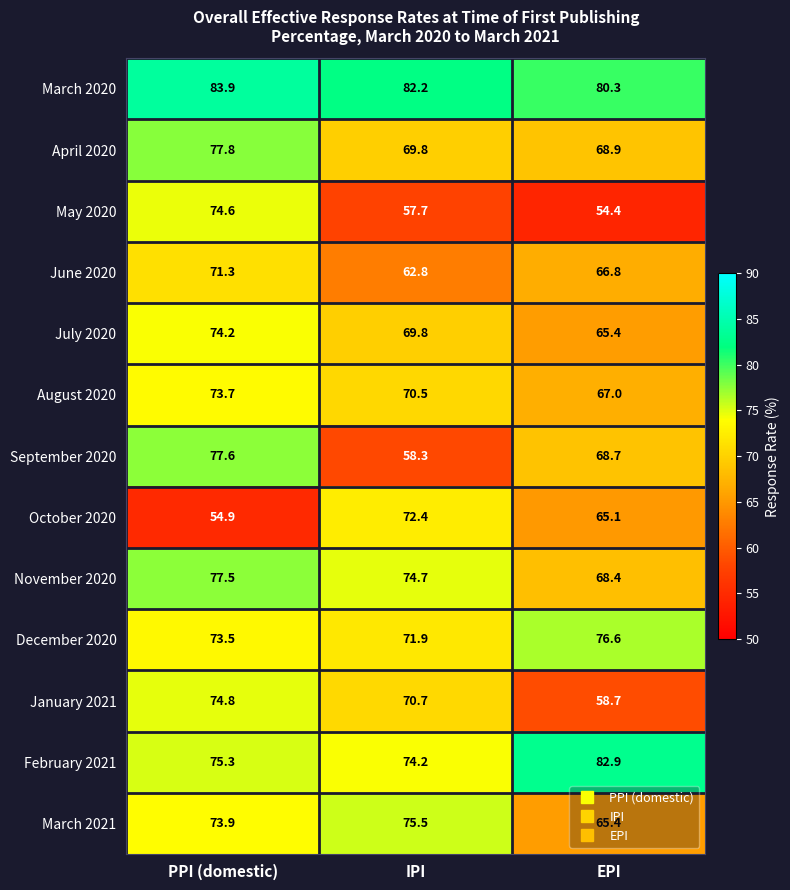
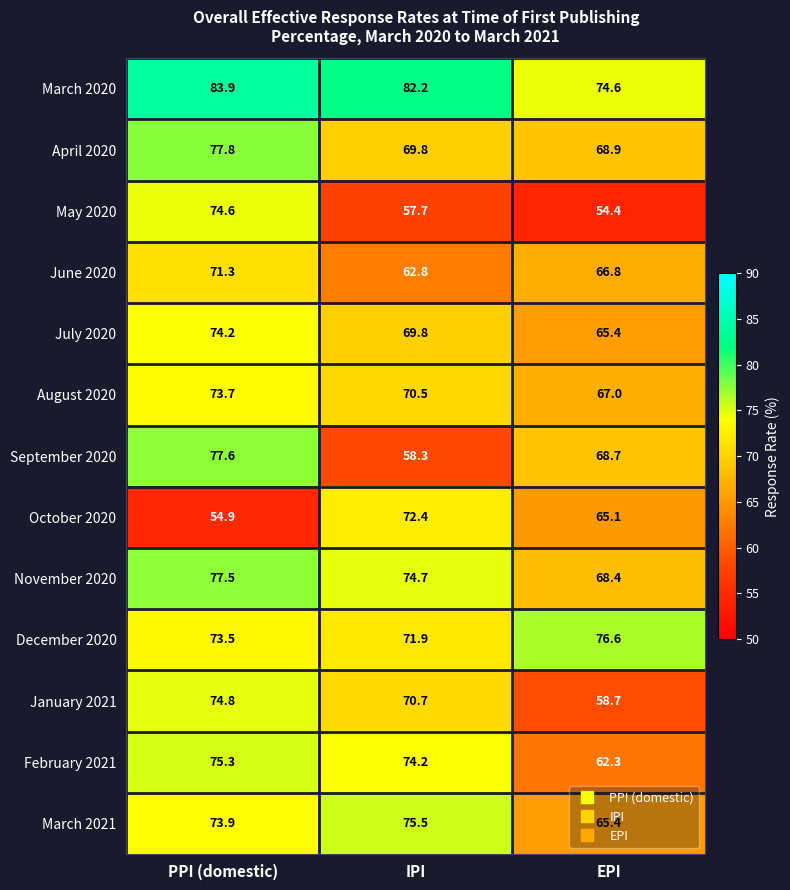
March 2020, EPI: 80.3 -> 74.6
February 2021, EPI: 82.9 -> 62.3
